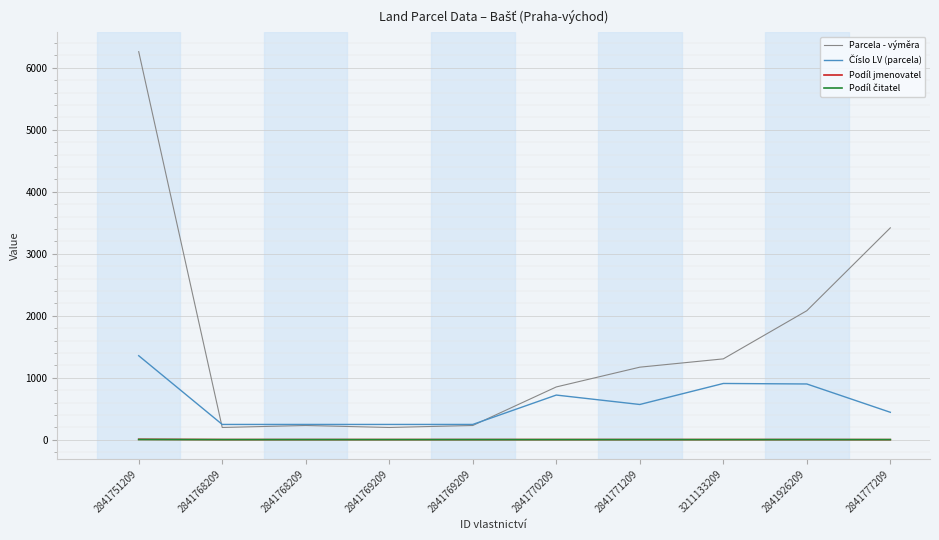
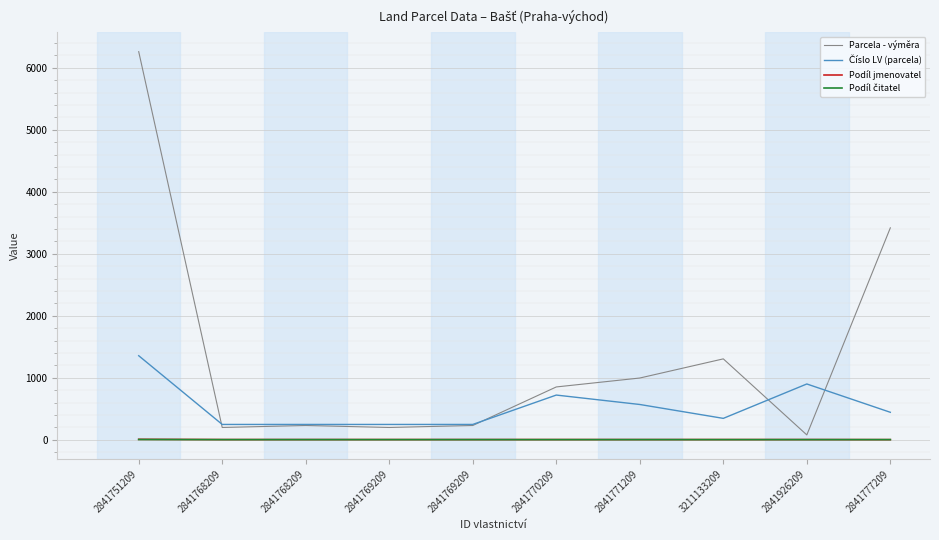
Parcela - výměra, 2841771209: 1200 -> 1000
Číslo LV (parcela), 3211133209: 900 -> 300
Parcela - výměra, 2841926209: 2100 -> 100
